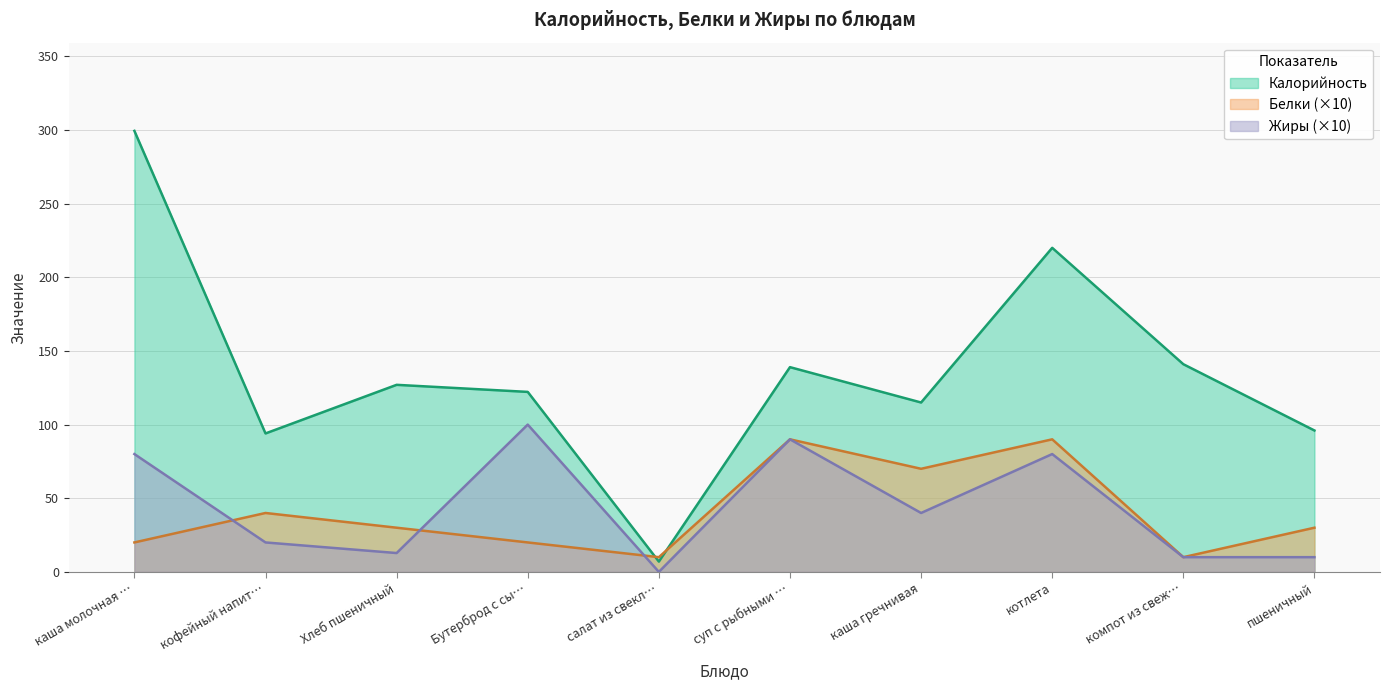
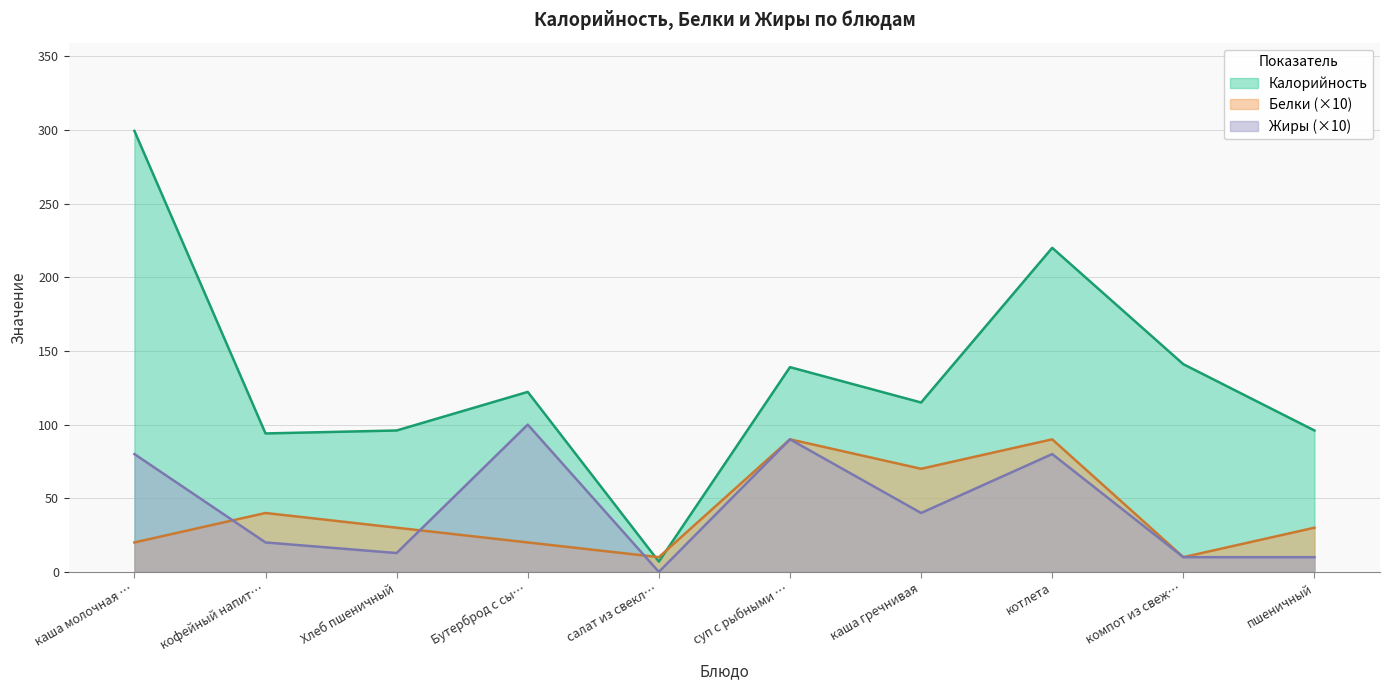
Калорийность, Хлеб пшеничный: 127 -> 96
